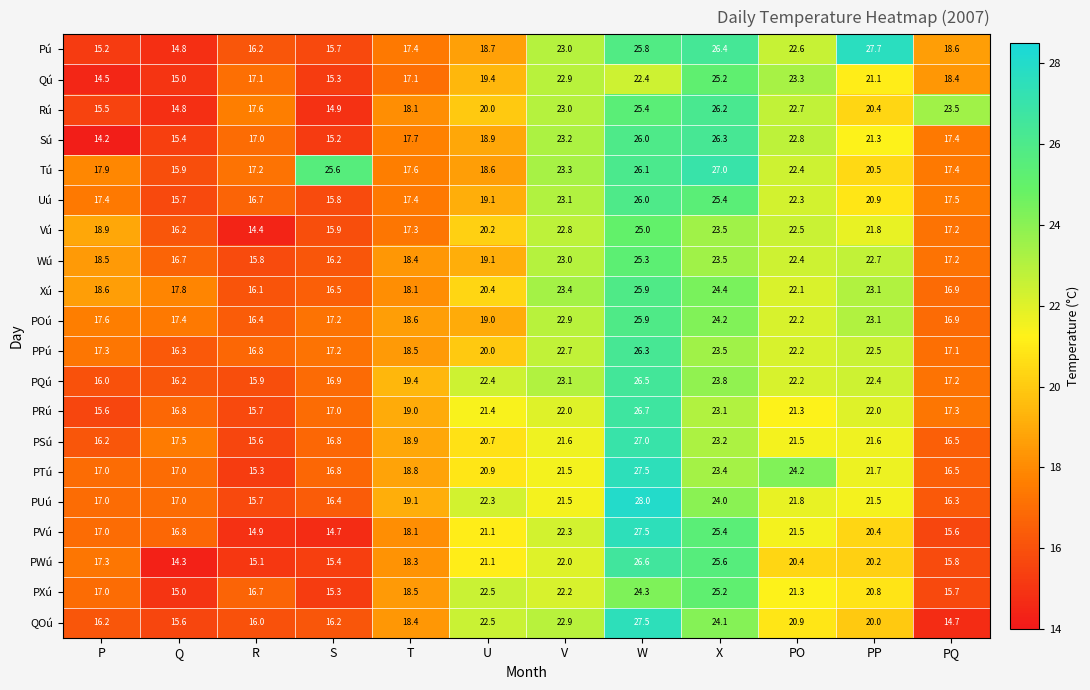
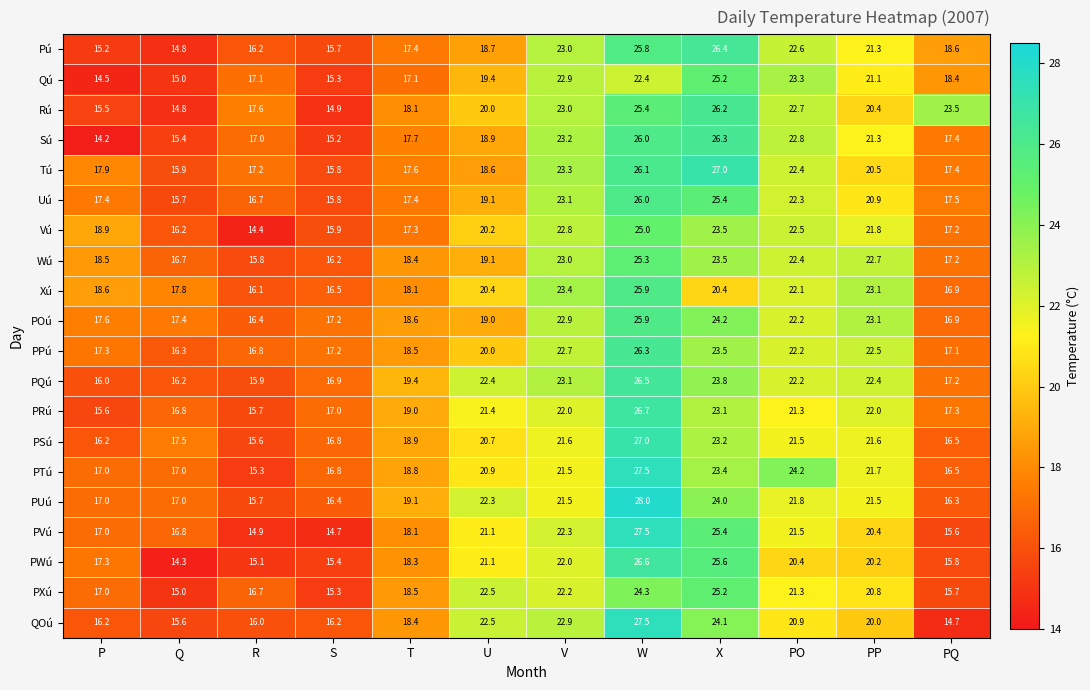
Pú, PP: 27.7 -> 21.3
Tú, S: 25.6 -> 15.8
Xú, X: 24.4 -> 20.4
